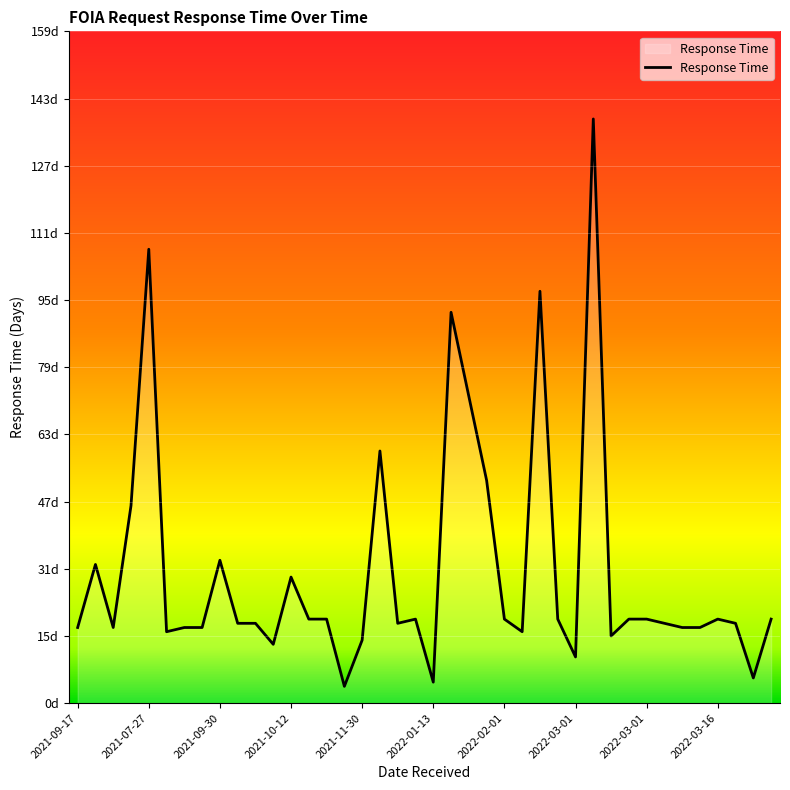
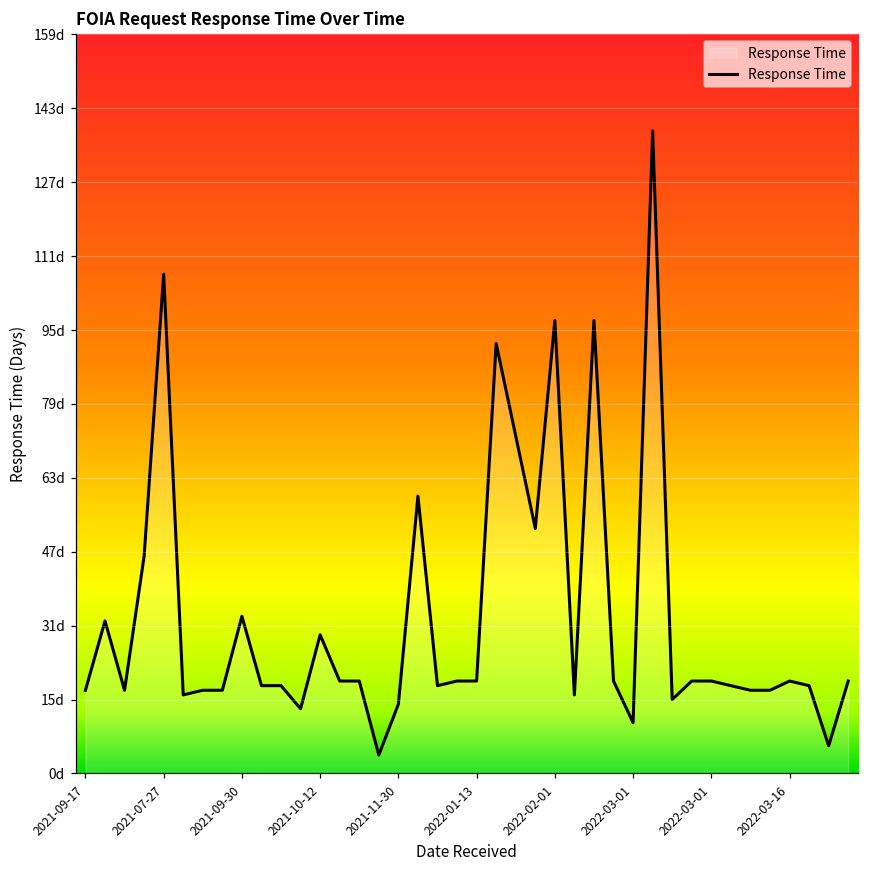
2022-01-13: 5d -> 20d
2022-02-01: 20d -> 98d
